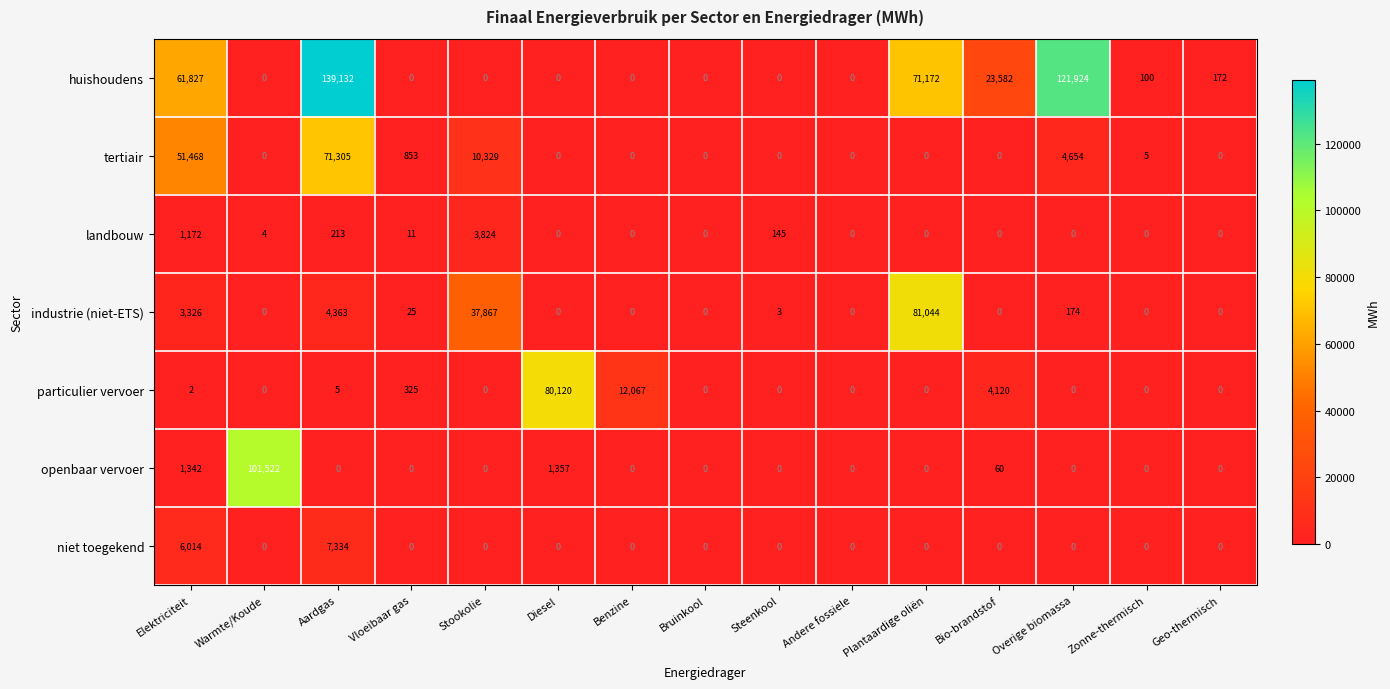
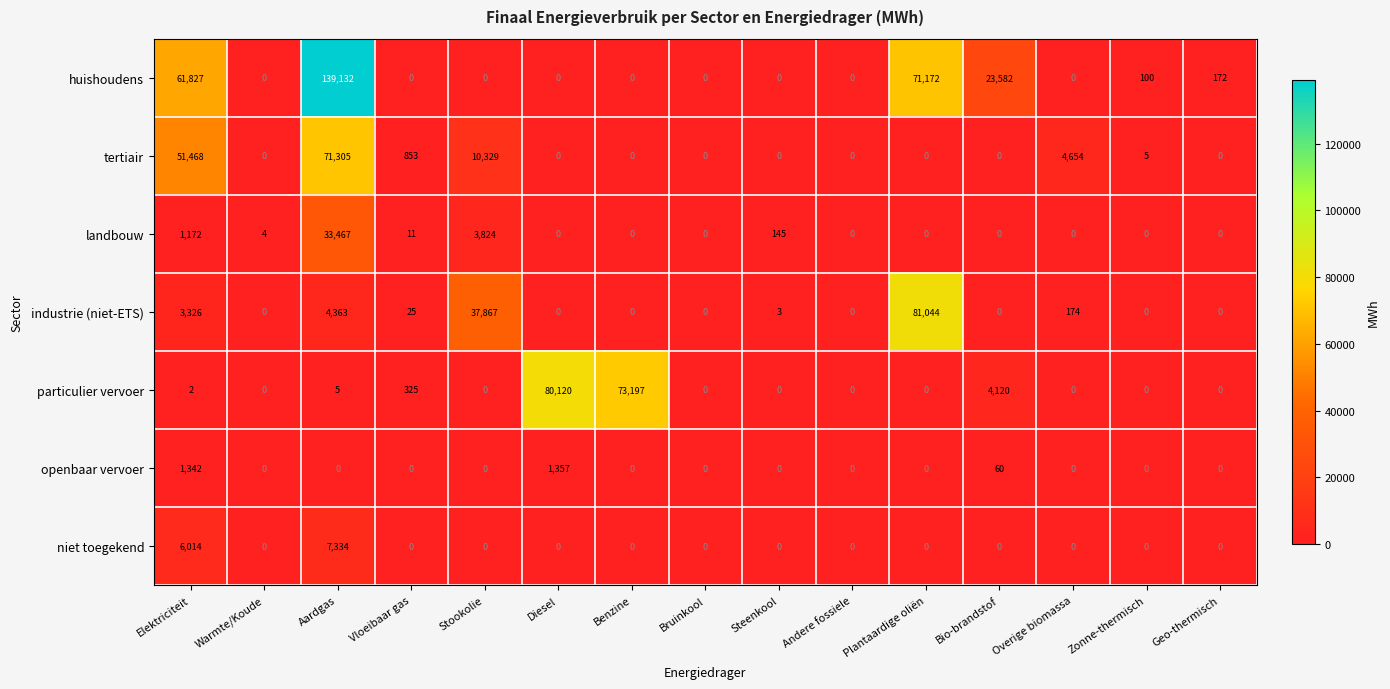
huishoudens, Overige biomassa: 121,924 -> 0
landbouw, Aardgas: 213 -> 33,467
particulier vervoer, Benzine: 12,067 -> 73,197
openbaar vervoer, Warmte/Koude: 101,522 -> 0
